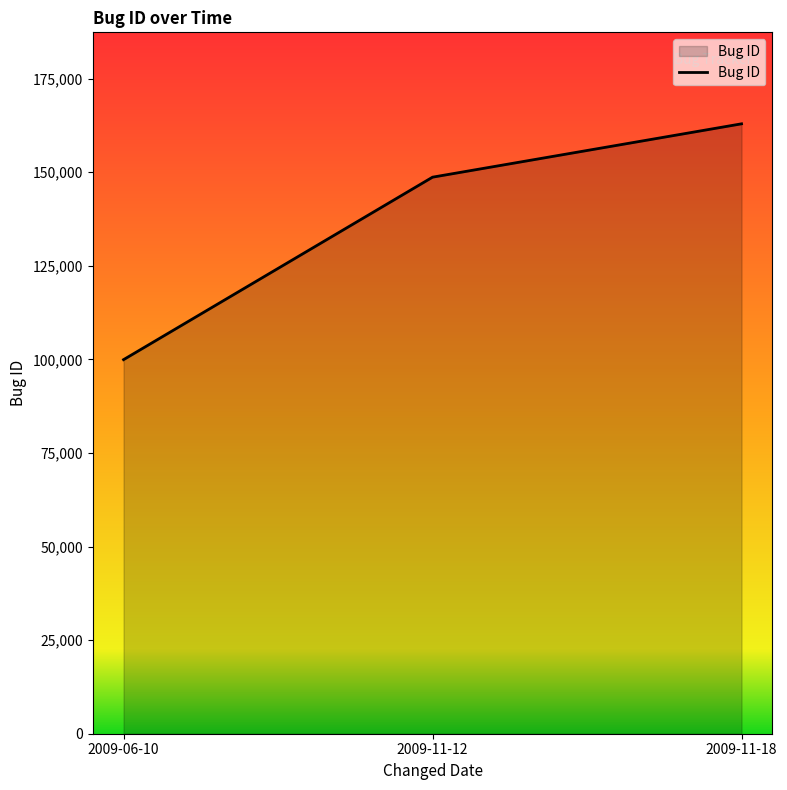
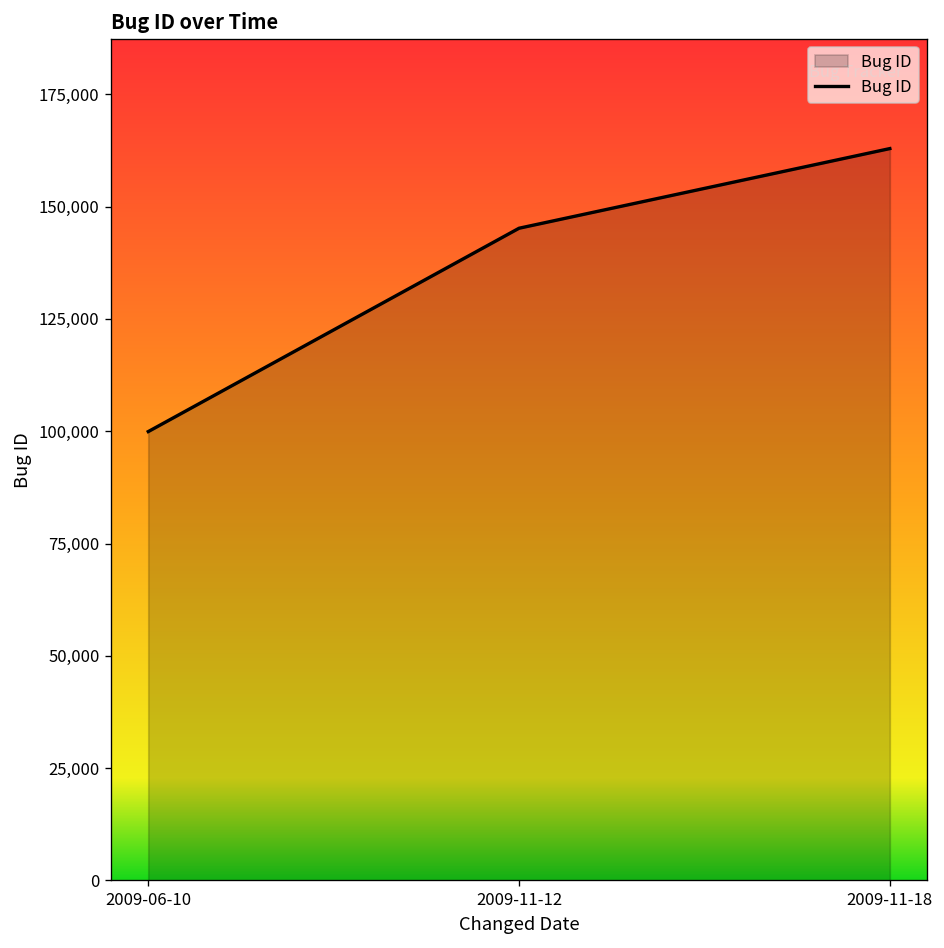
2009-11-12: 149,000 -> 145,000
